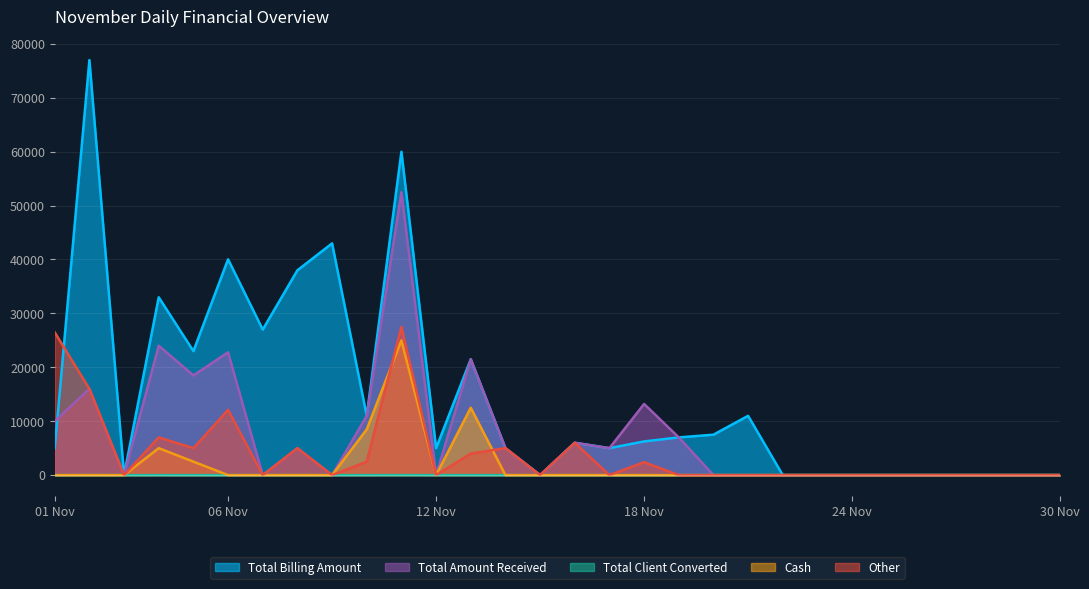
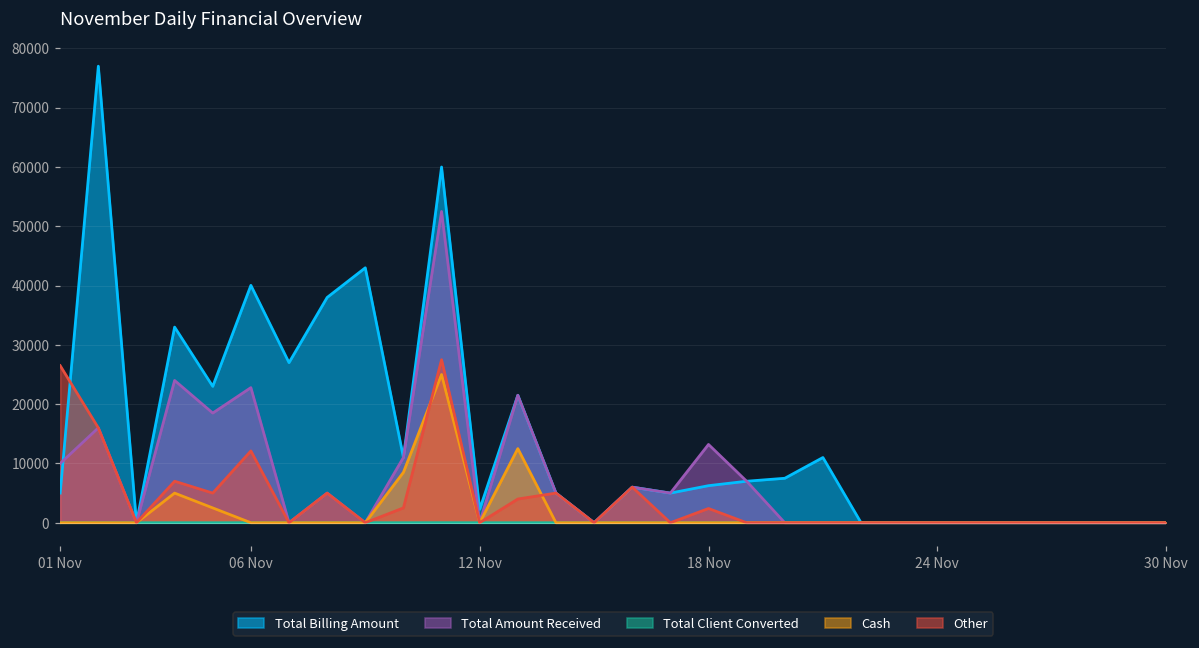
Total Billing Amount, 12 Nov: 5000 -> 2000
